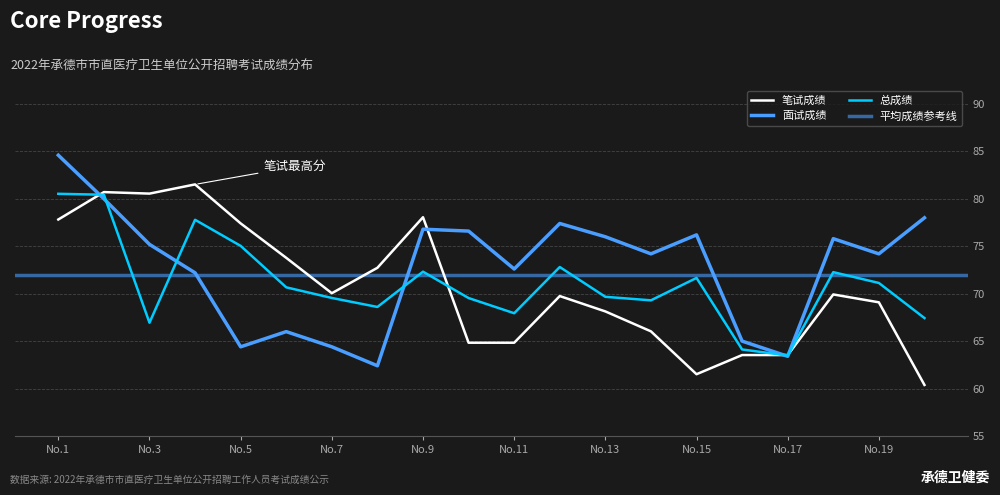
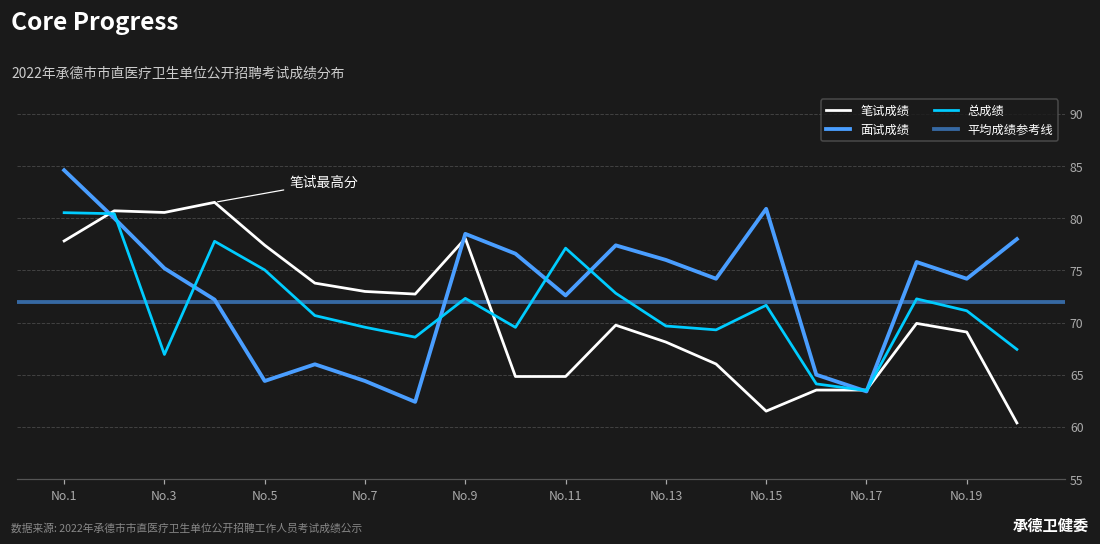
笔试成绩, No.7: 70 -> 73
面试成绩, No.9: 77 -> 79
总成绩, No.11: 68 -> 77
面试成绩, No.15: 76 -> 81
